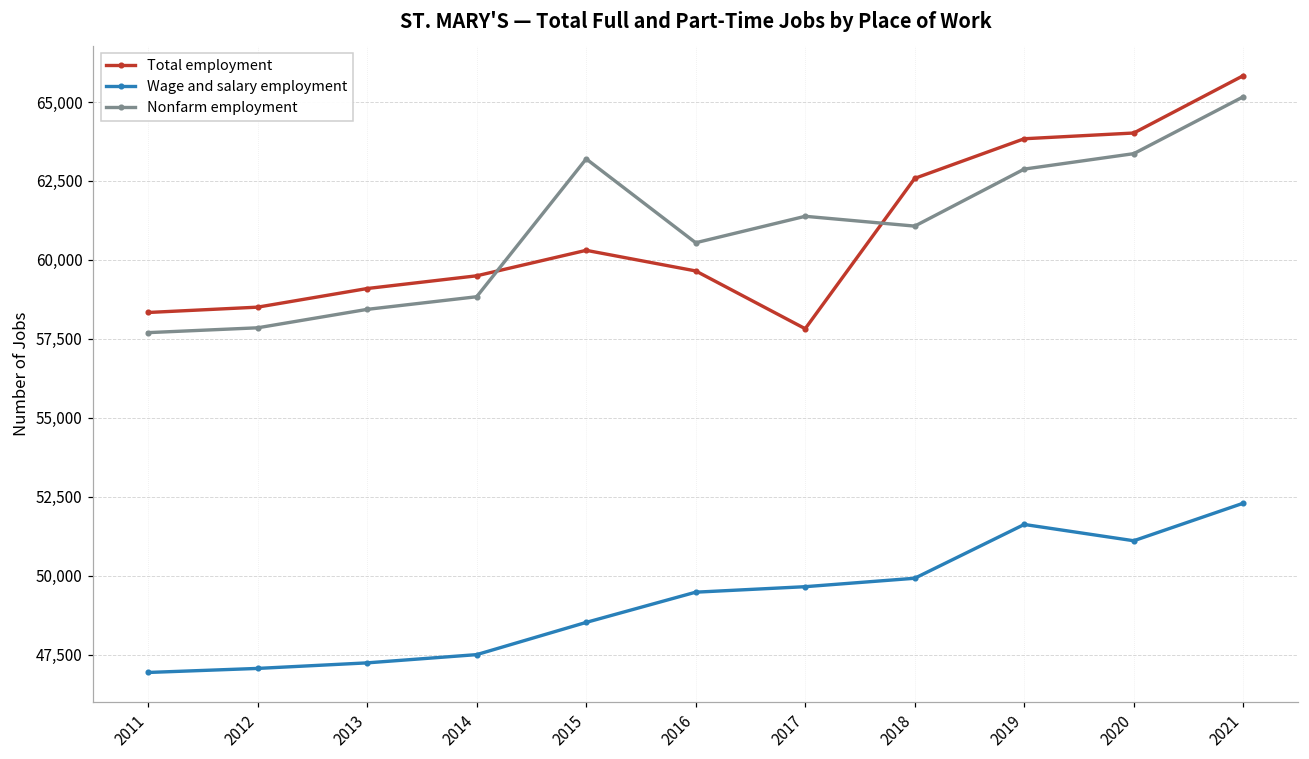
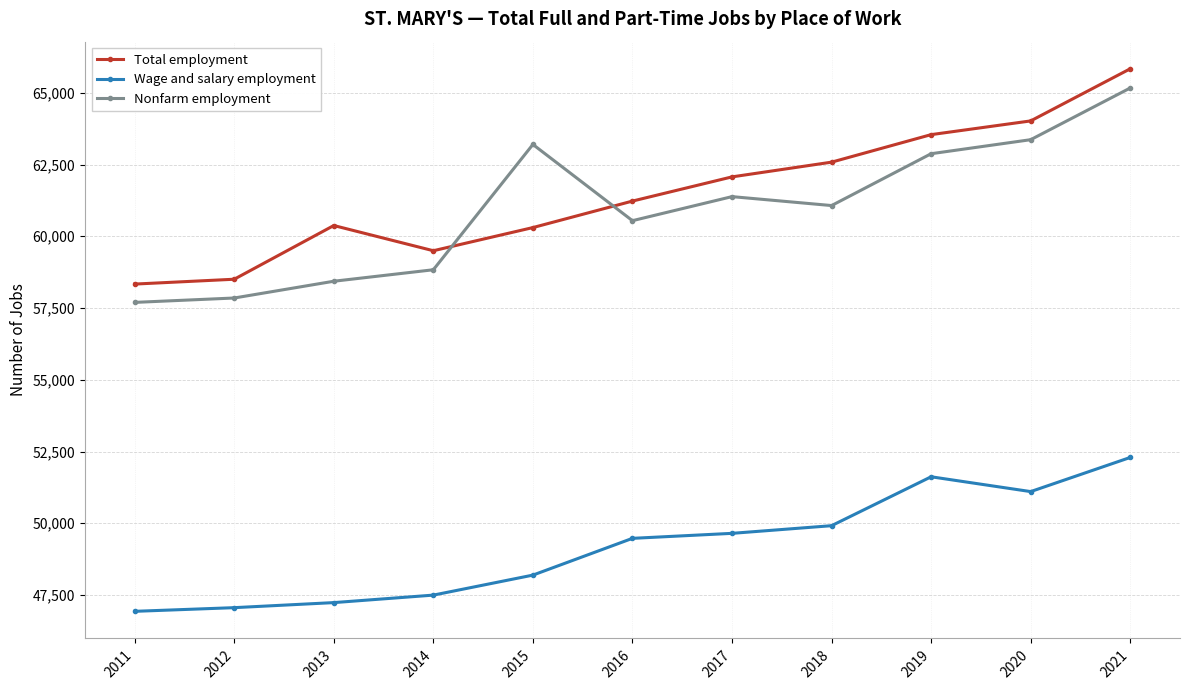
Total employment, 2013: 59,100 -> 60,400
Wage and salary employment, 2015: 48,500 -> 48,200
Total employment, 2016: 59,700 -> 61,200
Total employment, 2017: 57,800 -> 62,100
Total employment, 2019: 63,800 -> 63,500
